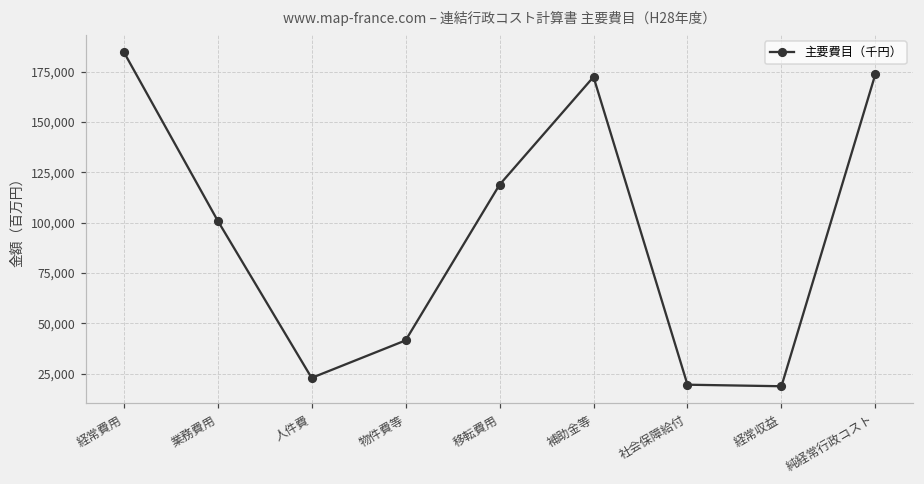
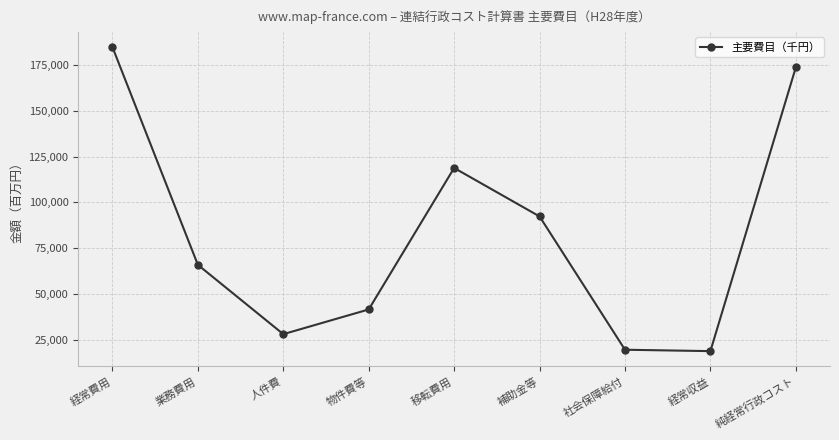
業務費用: 101,000 -> 66,000
人件費: 23,000 -> 28,000
補助金等: 172,000 -> 92,000
